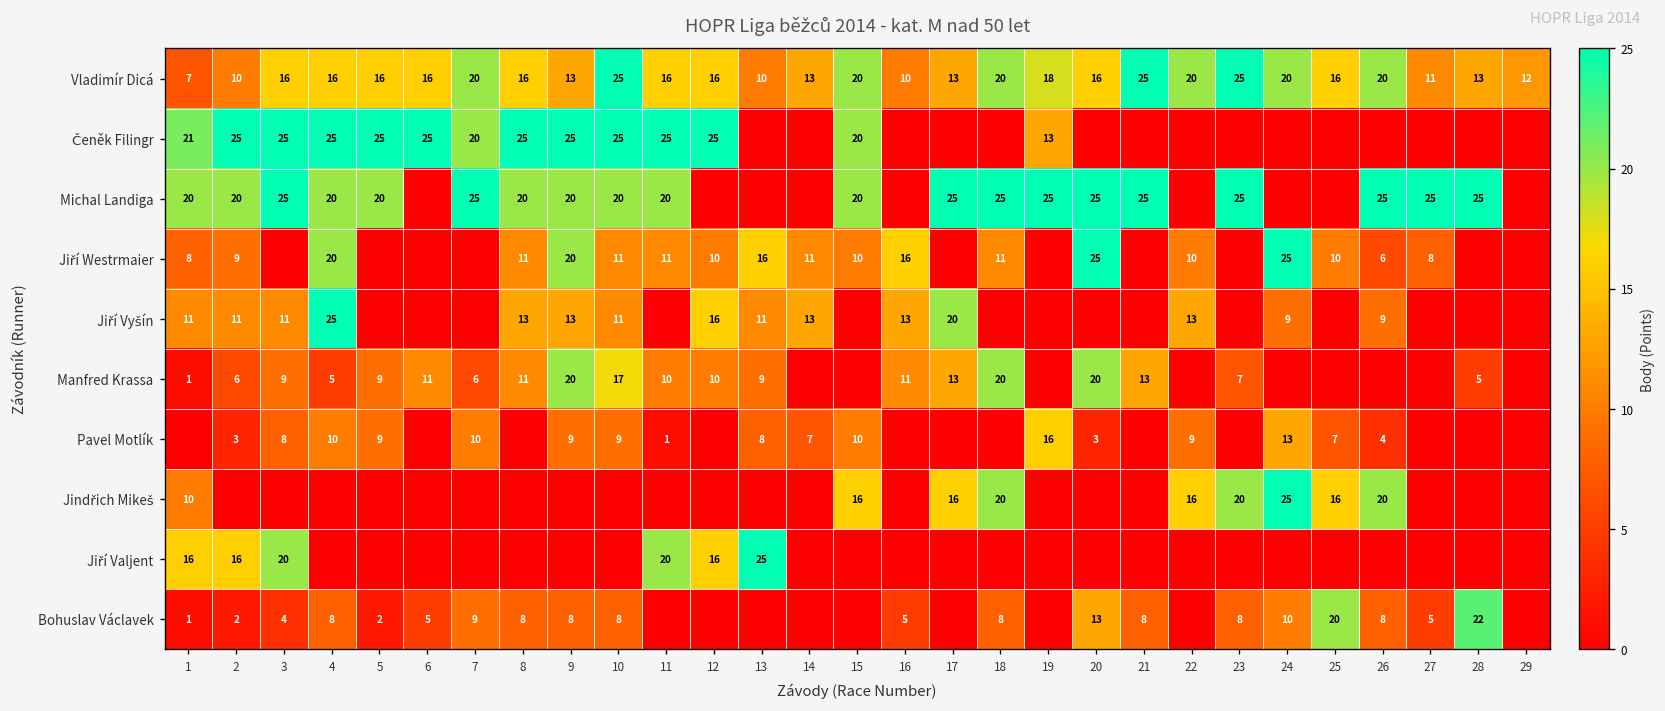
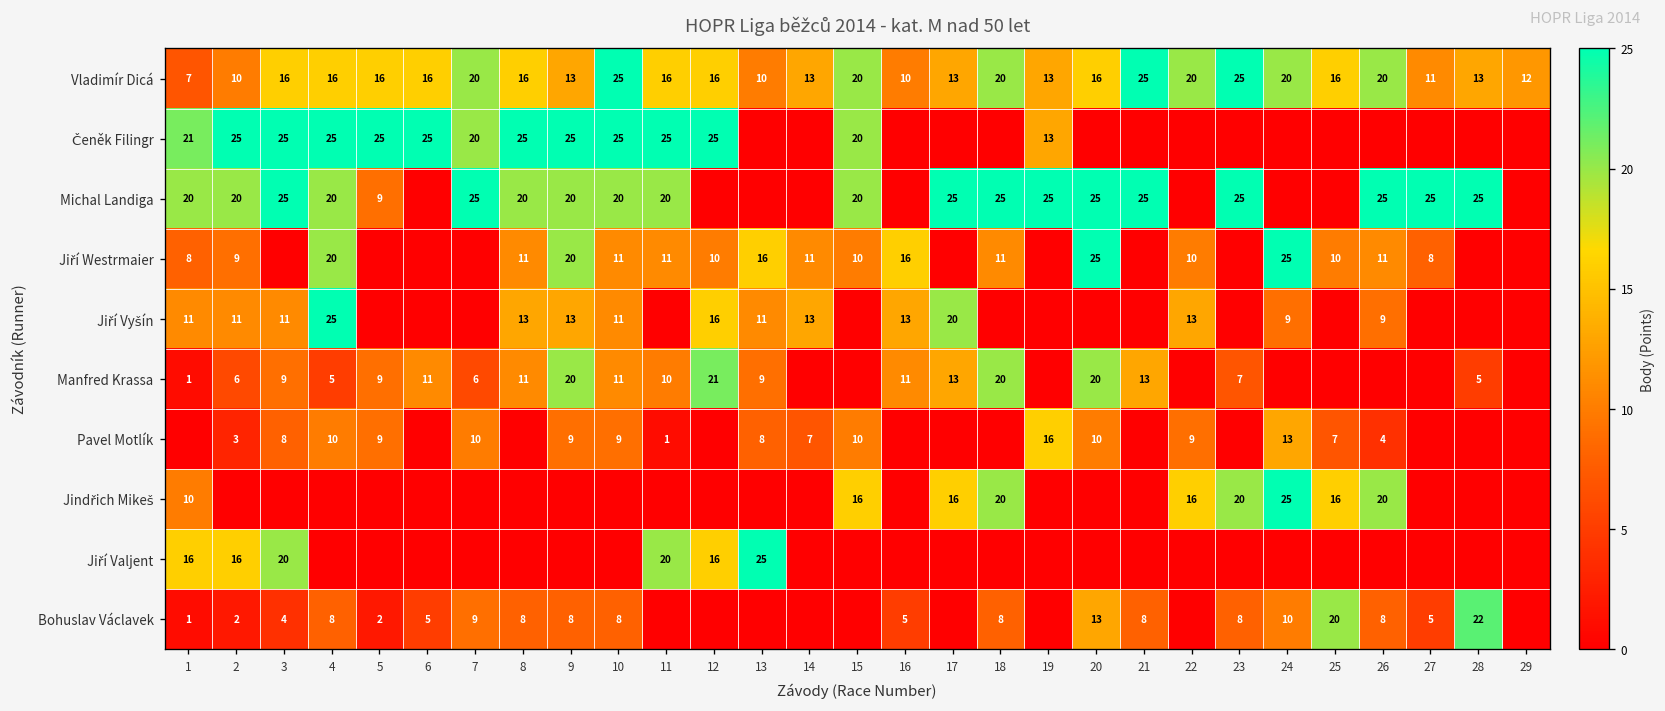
Vladimír Dicá, 19: 18 -> 13
Michal Landiga, 5: 20 -> 9
Jiří Westrmaier, 26: 6 -> 11
Manfred Krassa, 10: 17 -> 11
Manfred Krassa, 12: 10 -> 21
Pavel Motlík, 20: 3 -> 10
